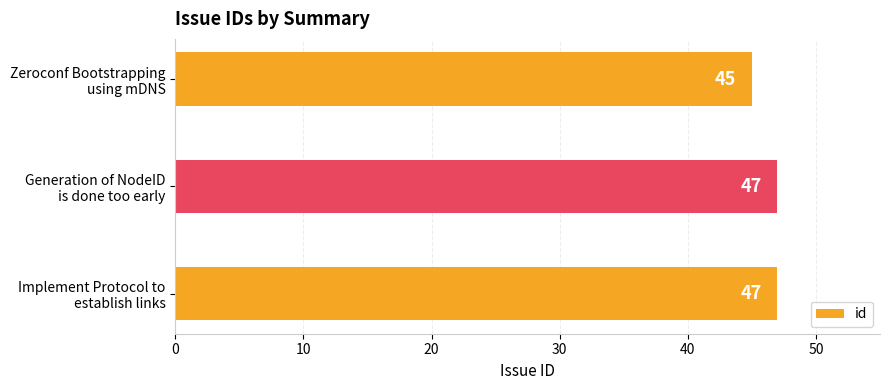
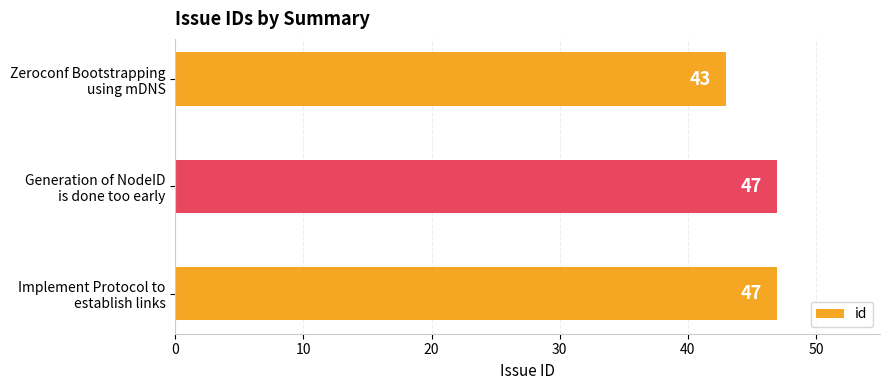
Zeroconf Bootstrapping using mDNS: 45 -> 43
